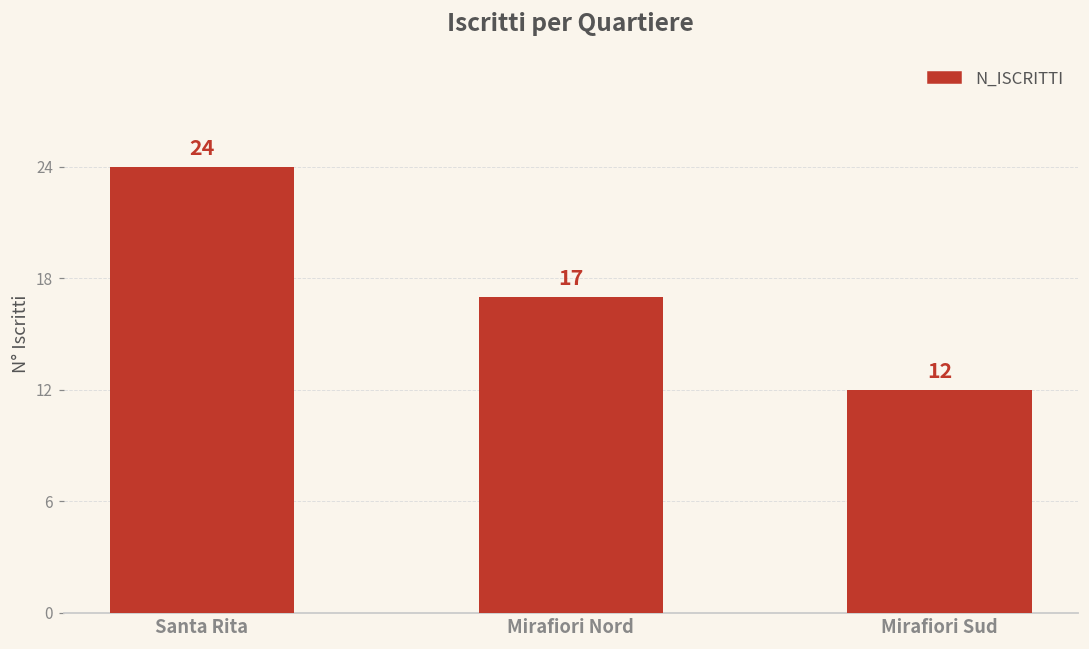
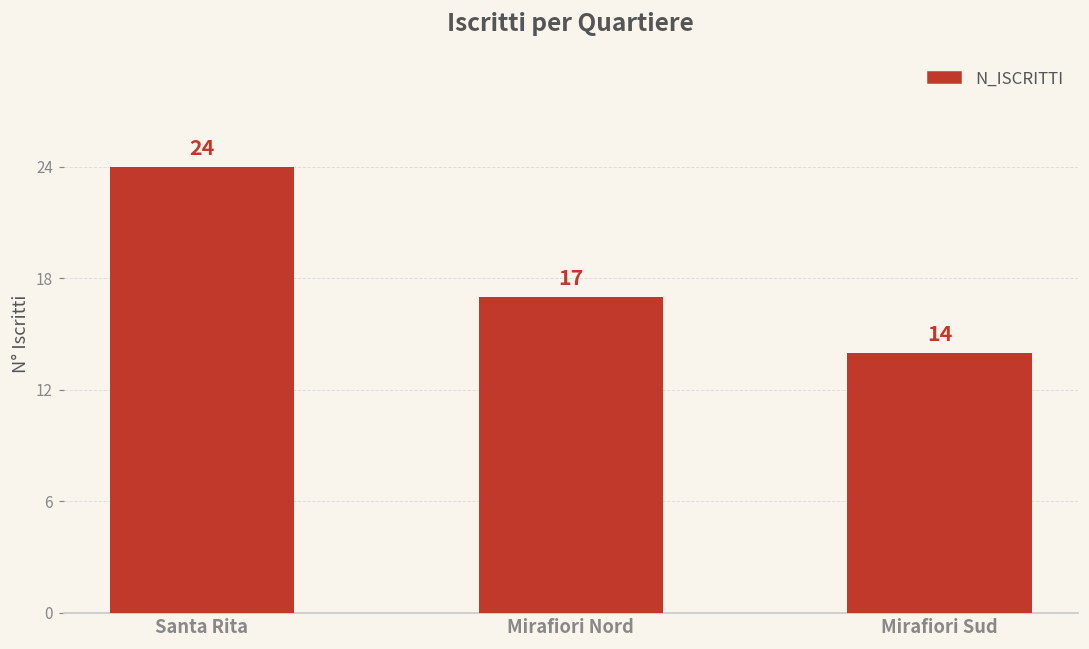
Mirafiori Sud: 12 -> 14
